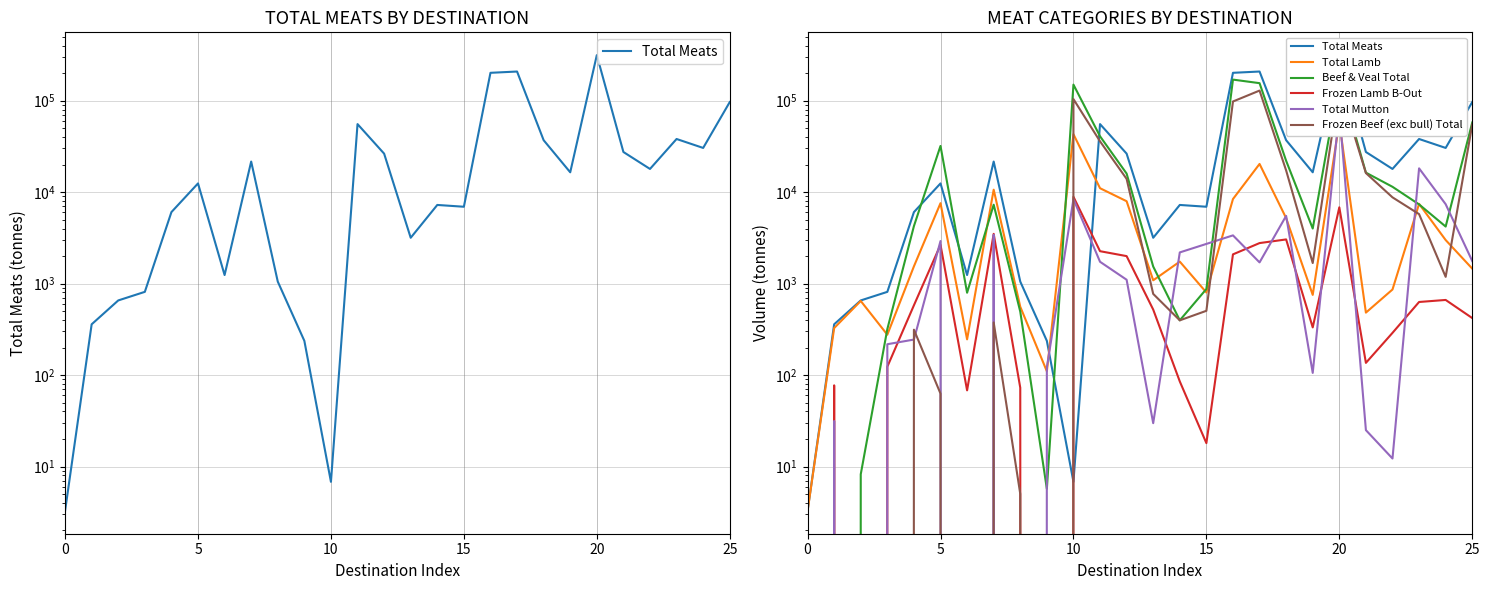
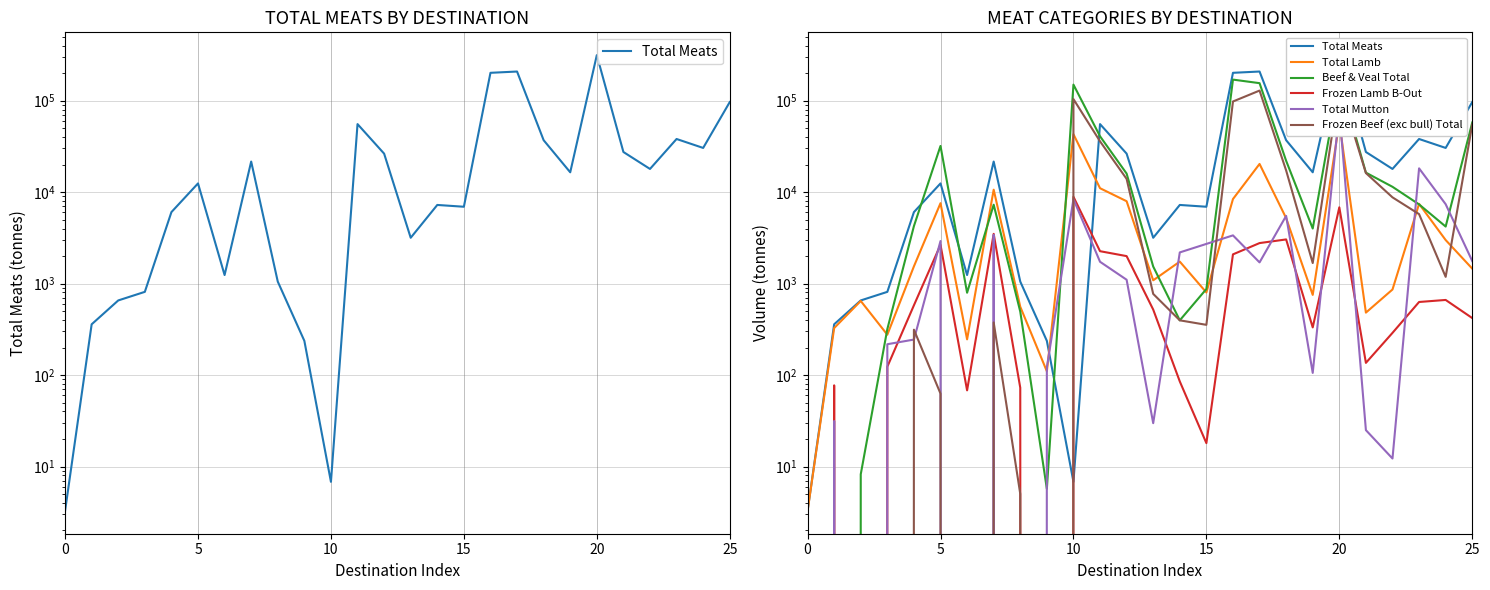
MEAT CATEGORIES BY DESTINATION, Frozen Beef (exc bull) Total, 15: 500 -> 350
